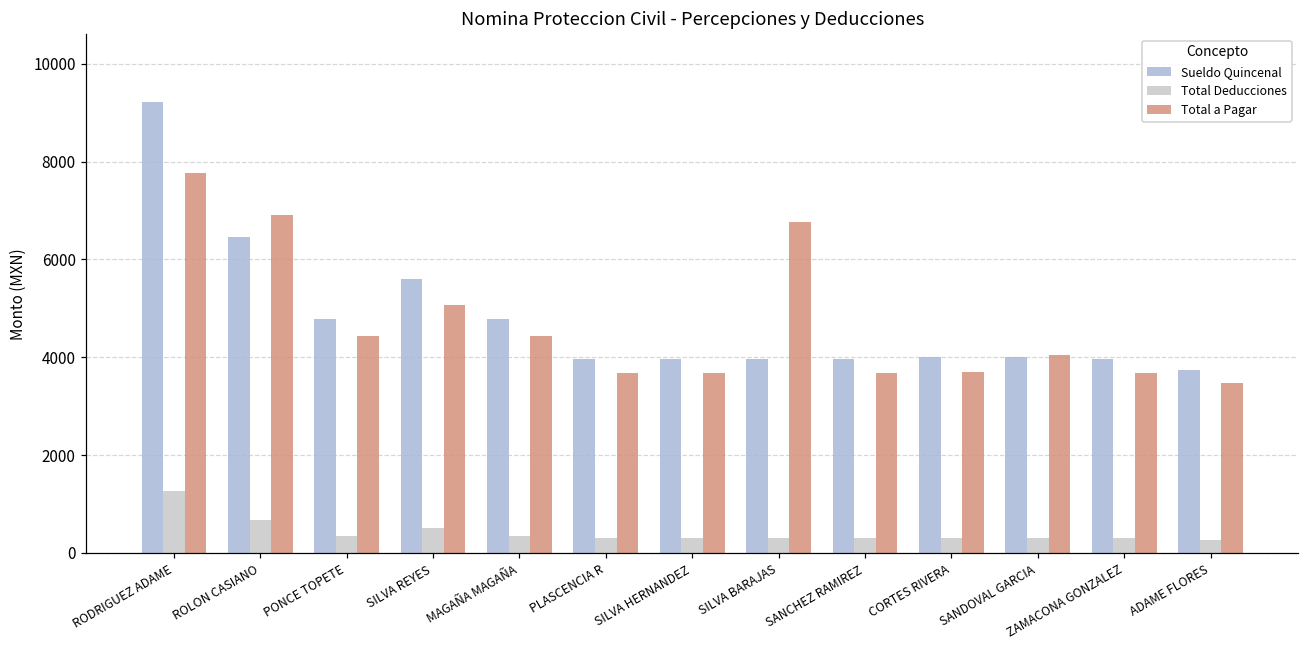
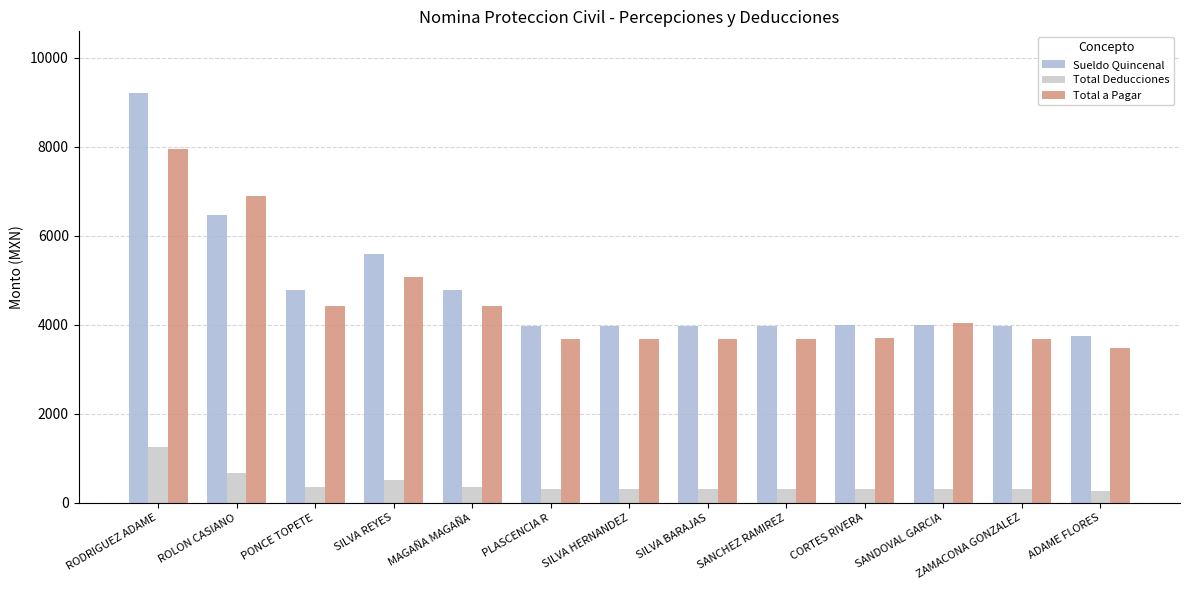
Total a Pagar, RODRIGUEZ ADAME: 7800 -> 8000
Total a Pagar, SILVA BARAJAS: 6800 -> 3700
